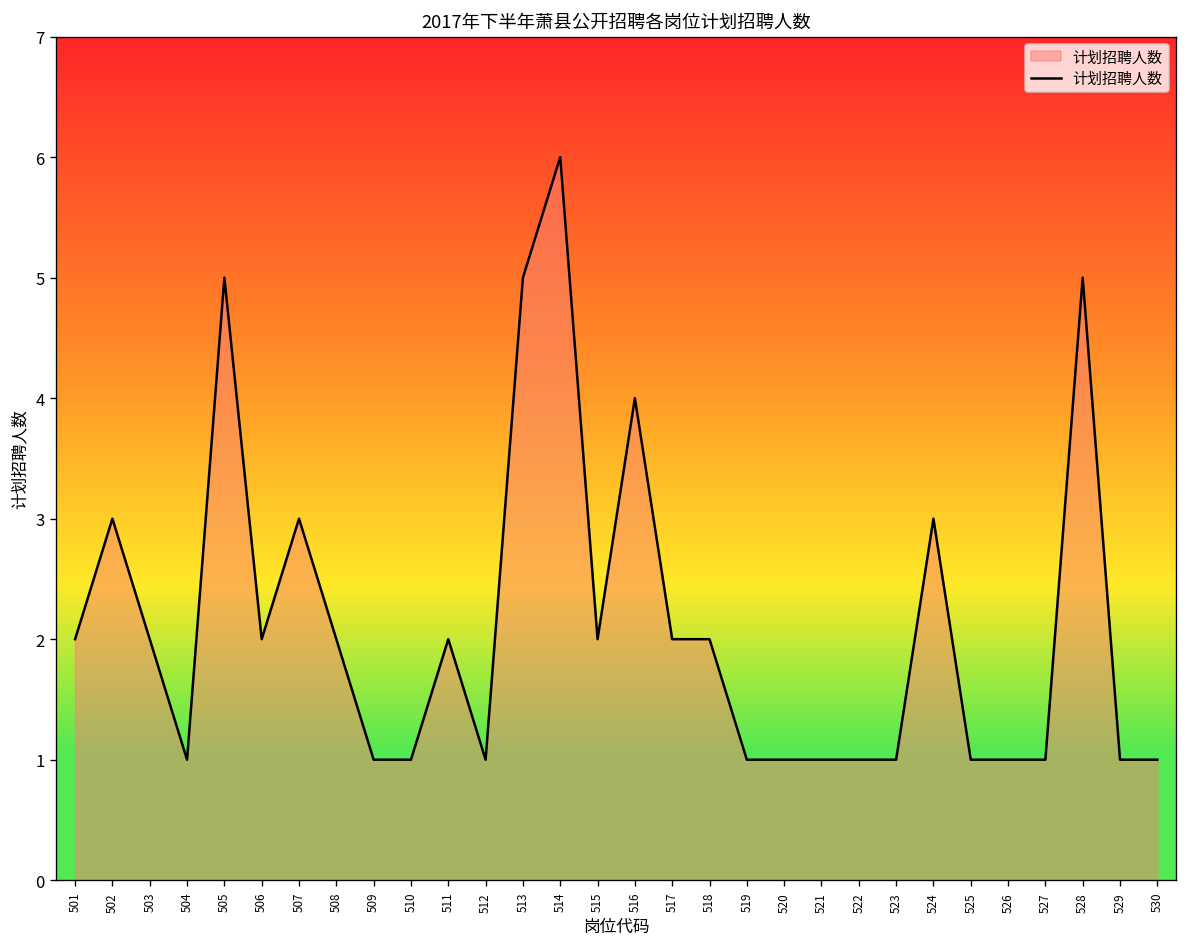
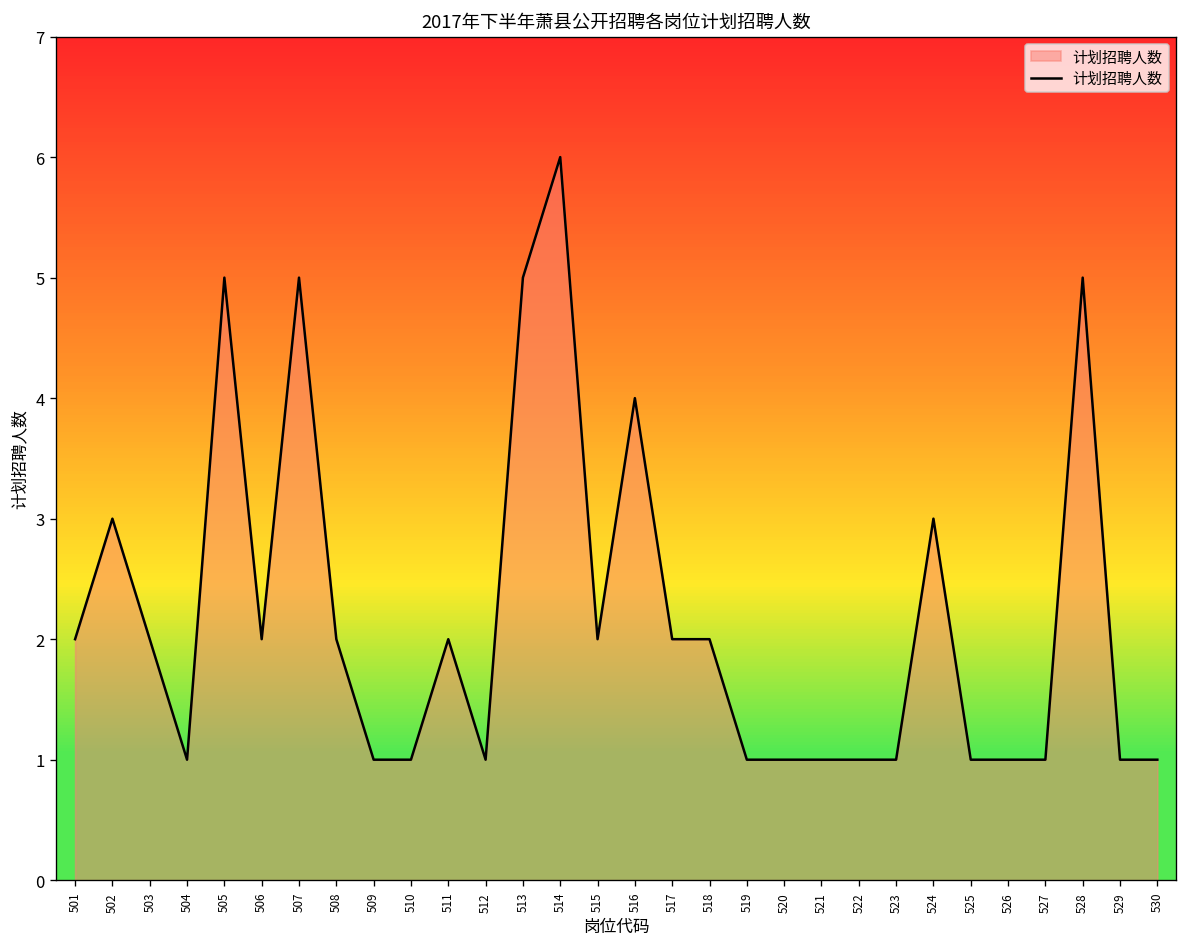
507: 3 -> 5
